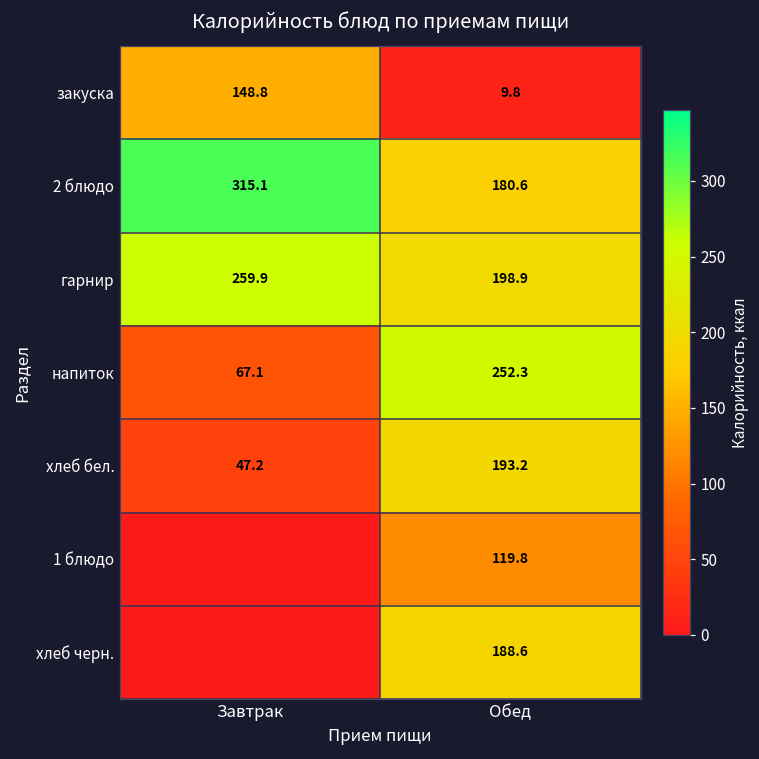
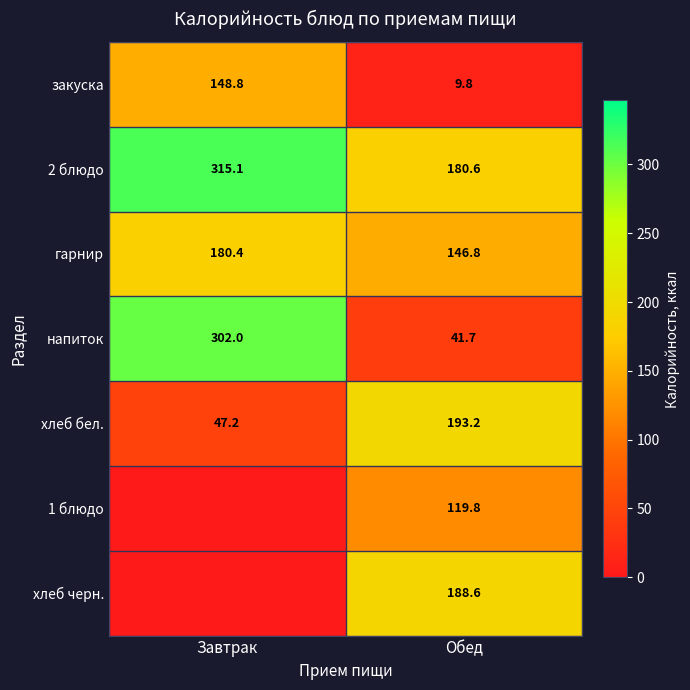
гарнир, Завтрак: 259.9 -> 180.4
гарнир, Обед: 198.9 -> 146.8
напиток, Завтрак: 67.1 -> 302.0
напиток, Обед: 252.3 -> 41.7
